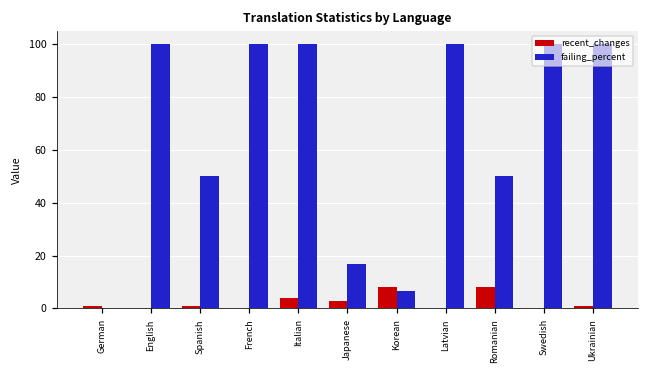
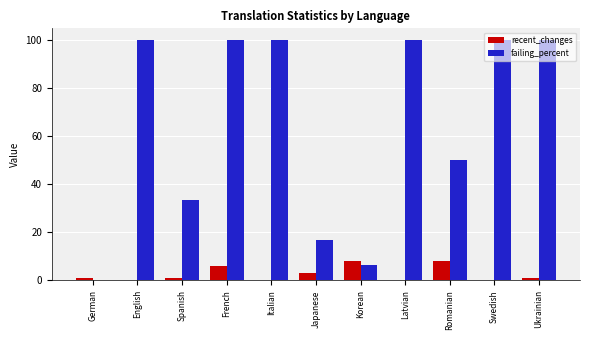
failing_percent, Spanish: 50 -> 34
recent_changes, French: 0 -> 6
recent_changes, Italian: 4 -> 0
